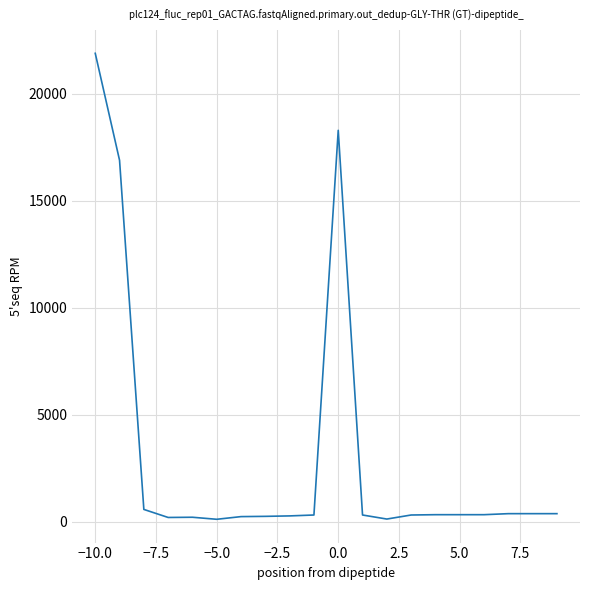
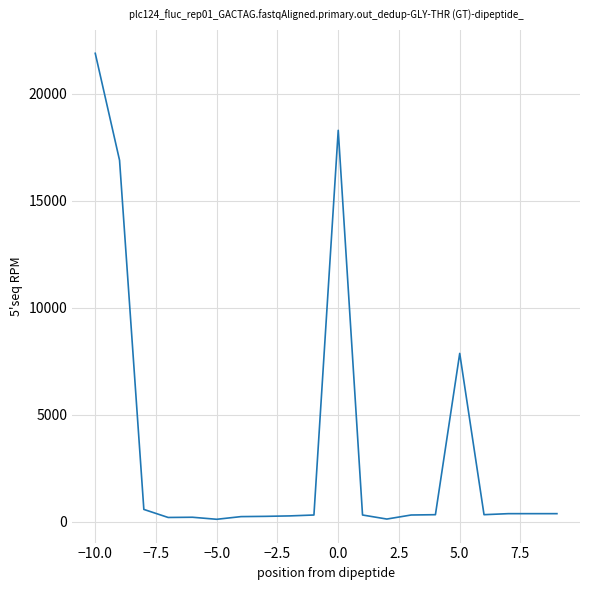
5.0: 300 -> 7900
